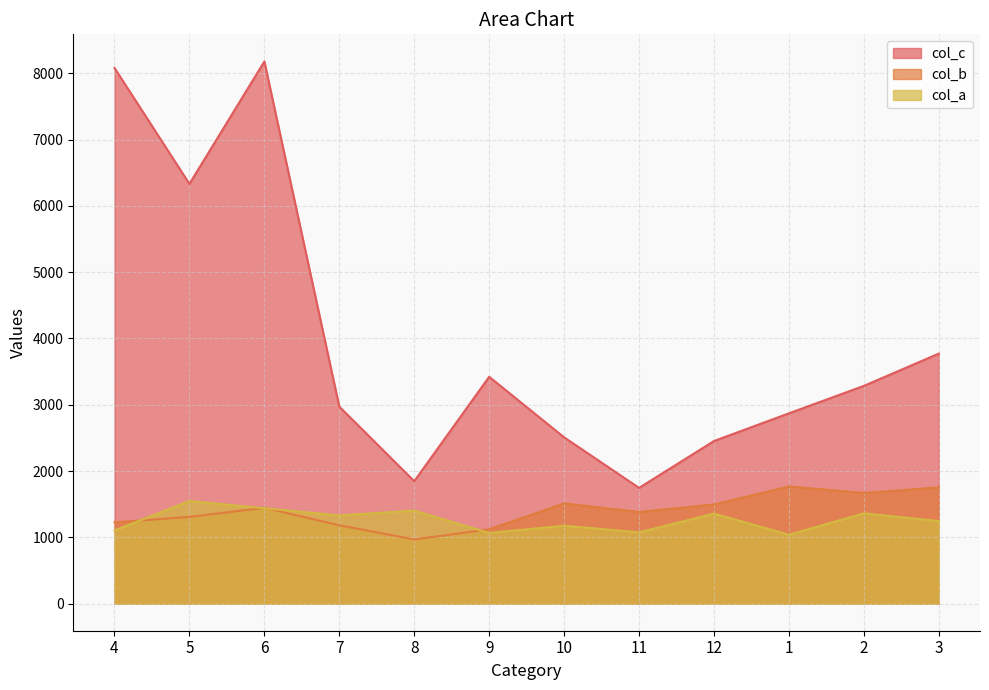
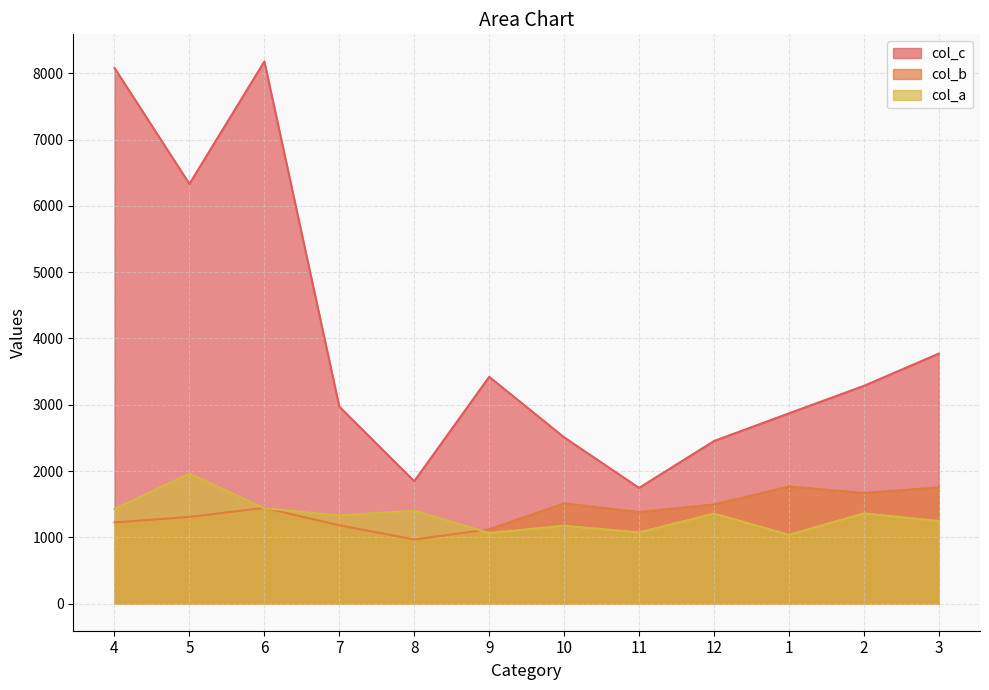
col_a, 4: 1100 -> 1400
col_a, 5: 1500 -> 2000
